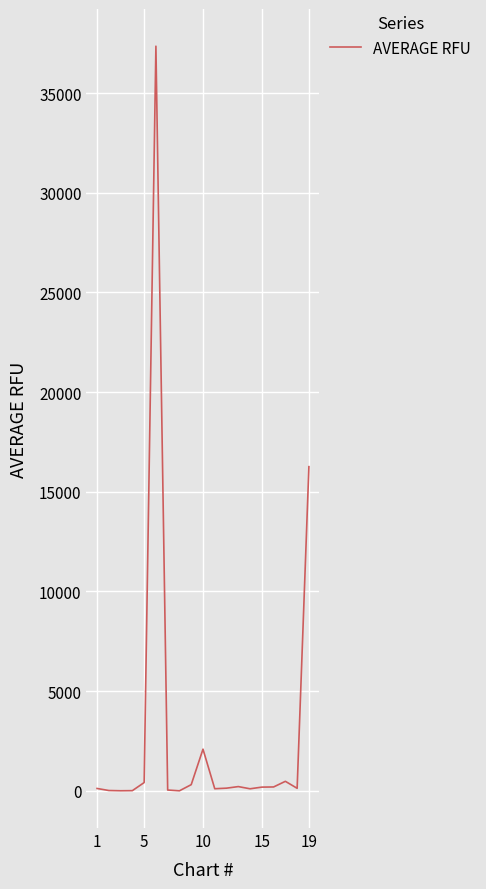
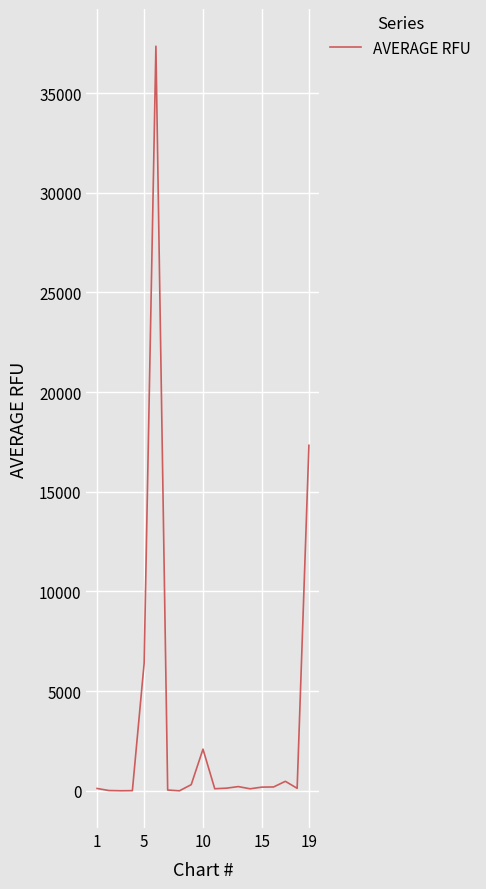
5: 400 -> 6400
19: 16300 -> 17300
